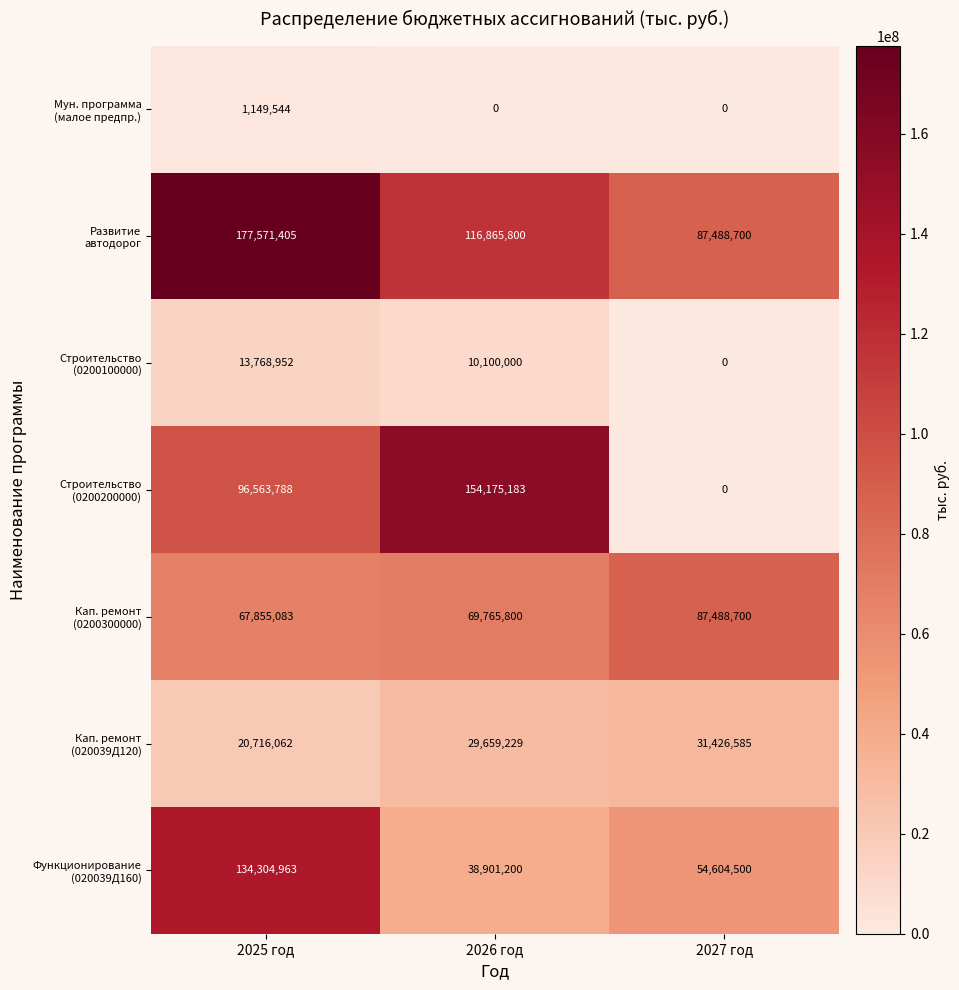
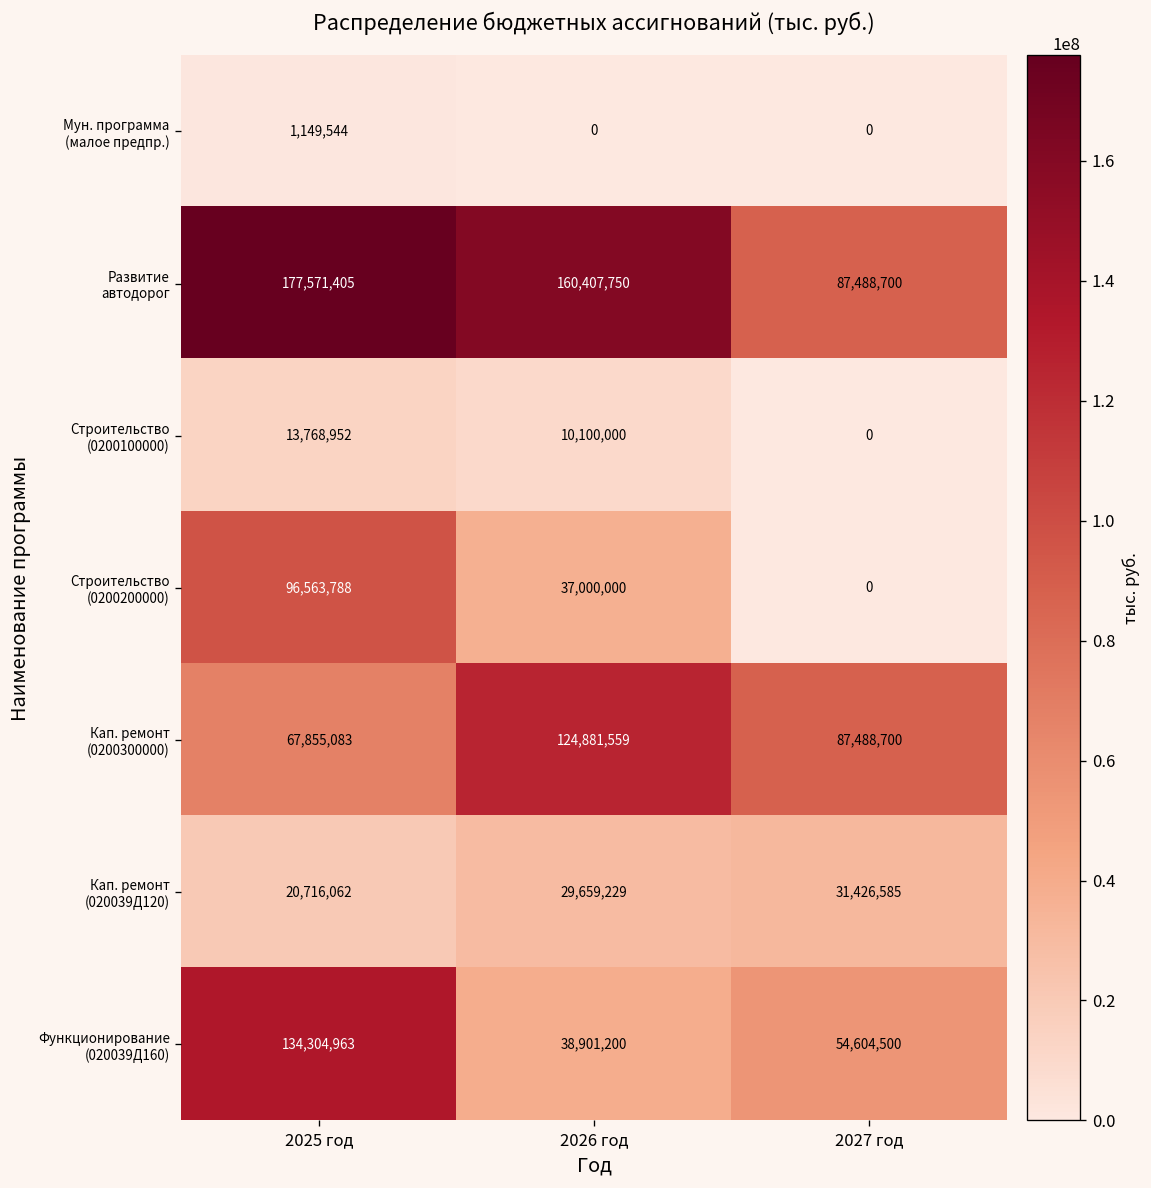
Развитие автодорог, 2026 год: 116,865,800 -> 160,407,750
Строительство (0200200000), 2026 год: 154,175,183 -> 37,000,000
Кап. ремонт (0200300000), 2026 год: 69,765,800 -> 124,881,559
